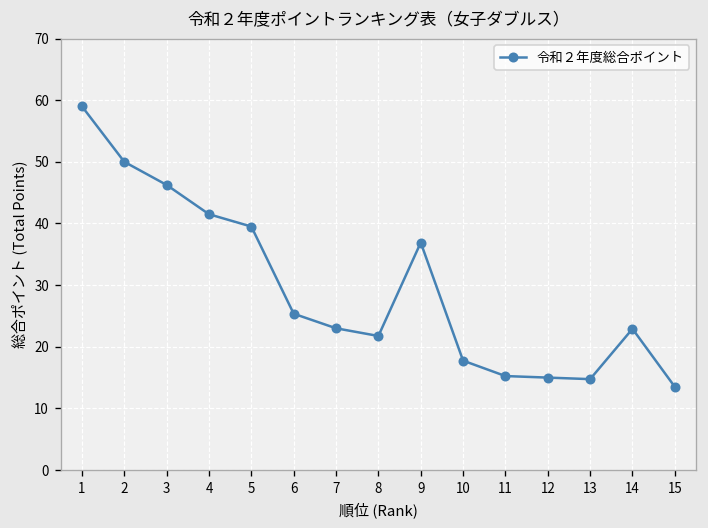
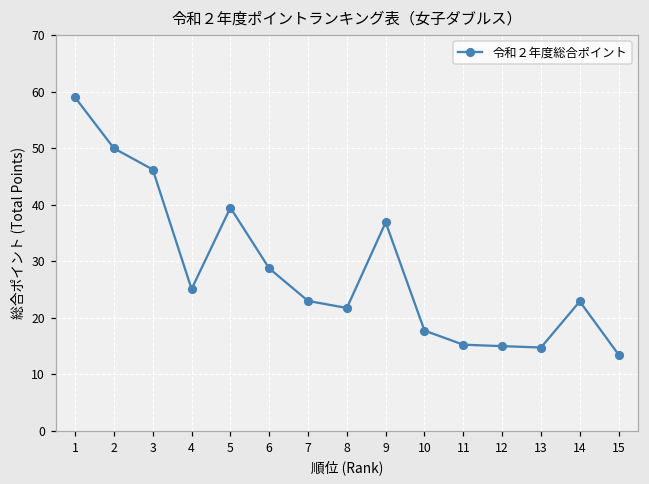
4: 42 -> 25
6: 25 -> 29
